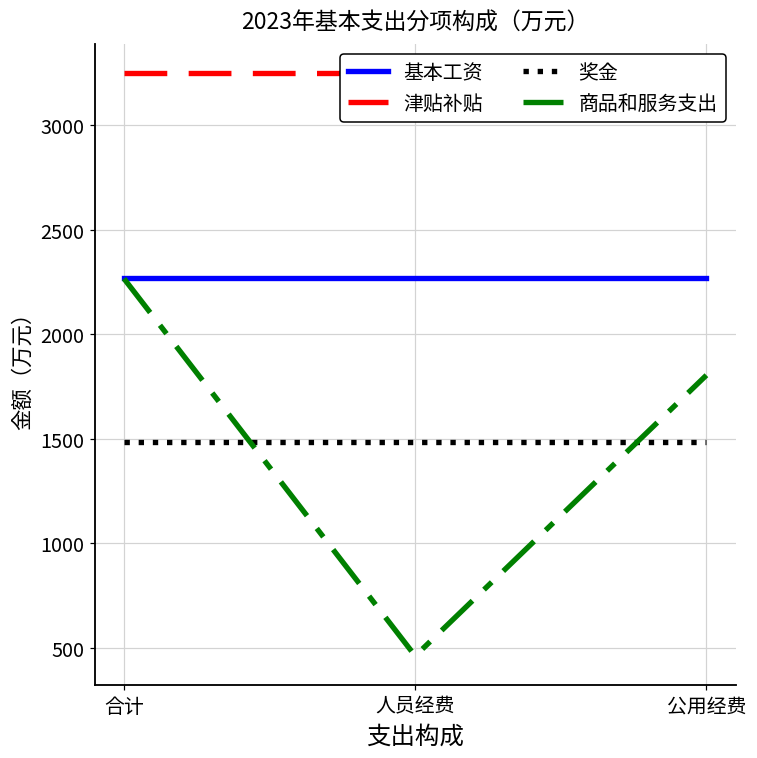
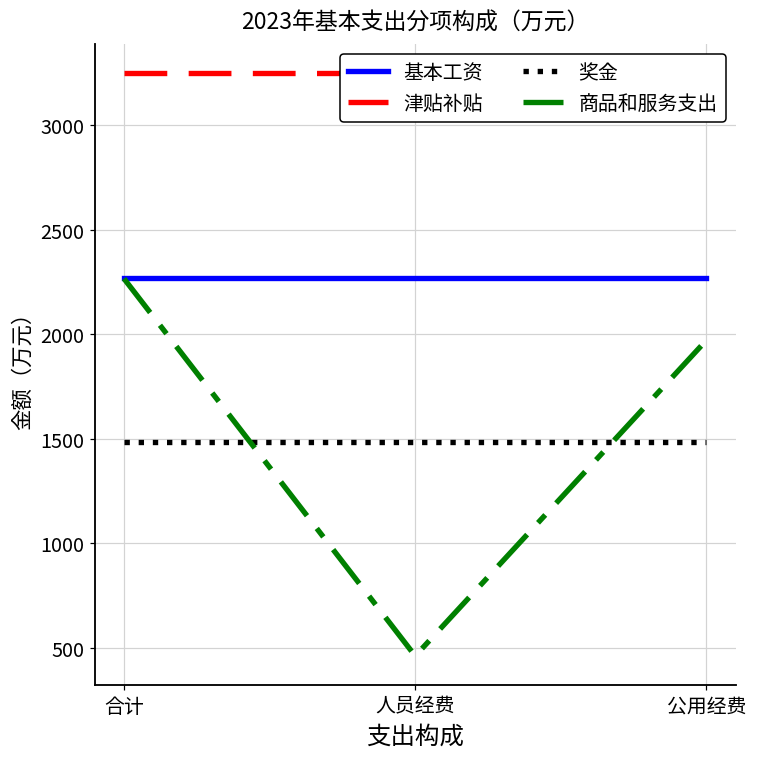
商品和服务支出, 公用经费: 1800 -> 1970
